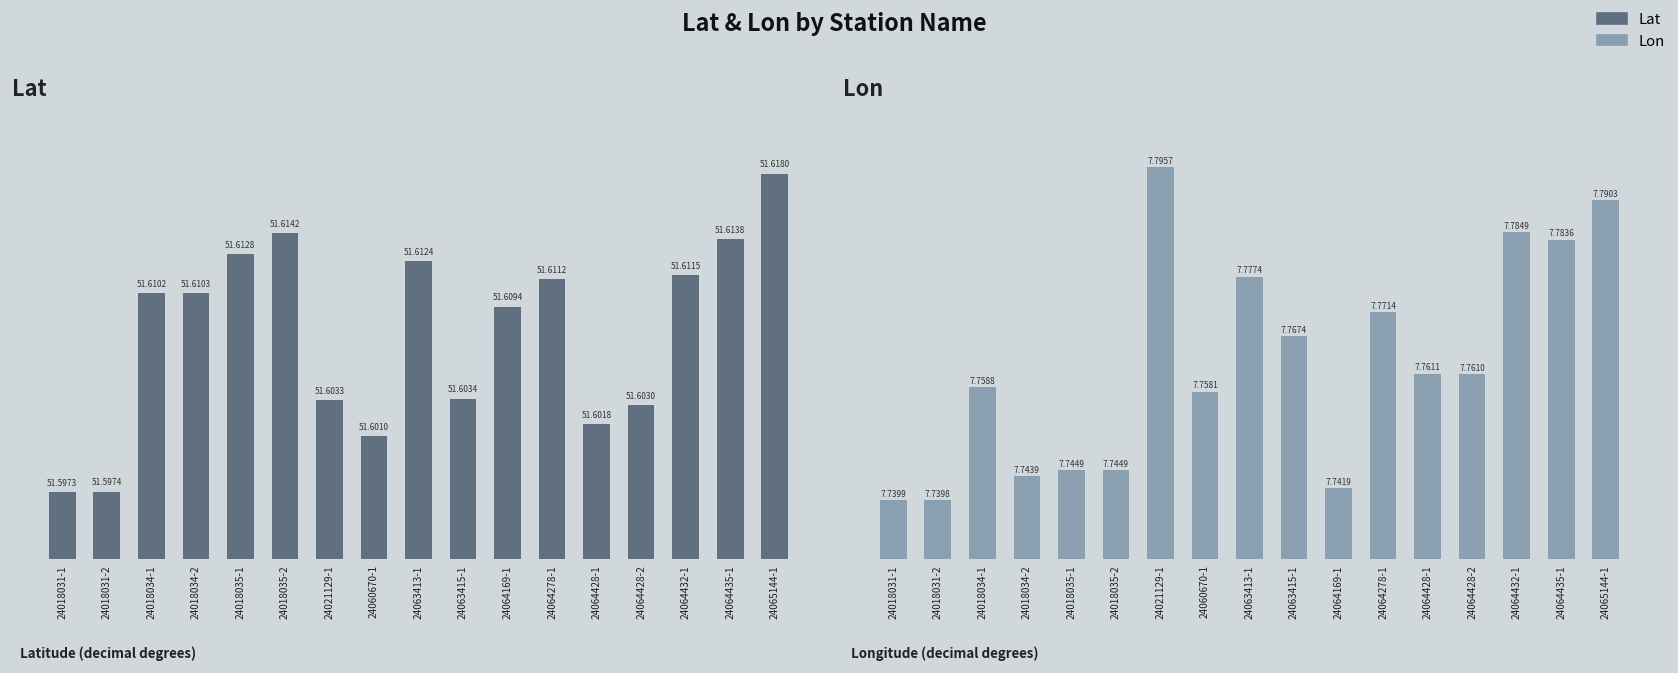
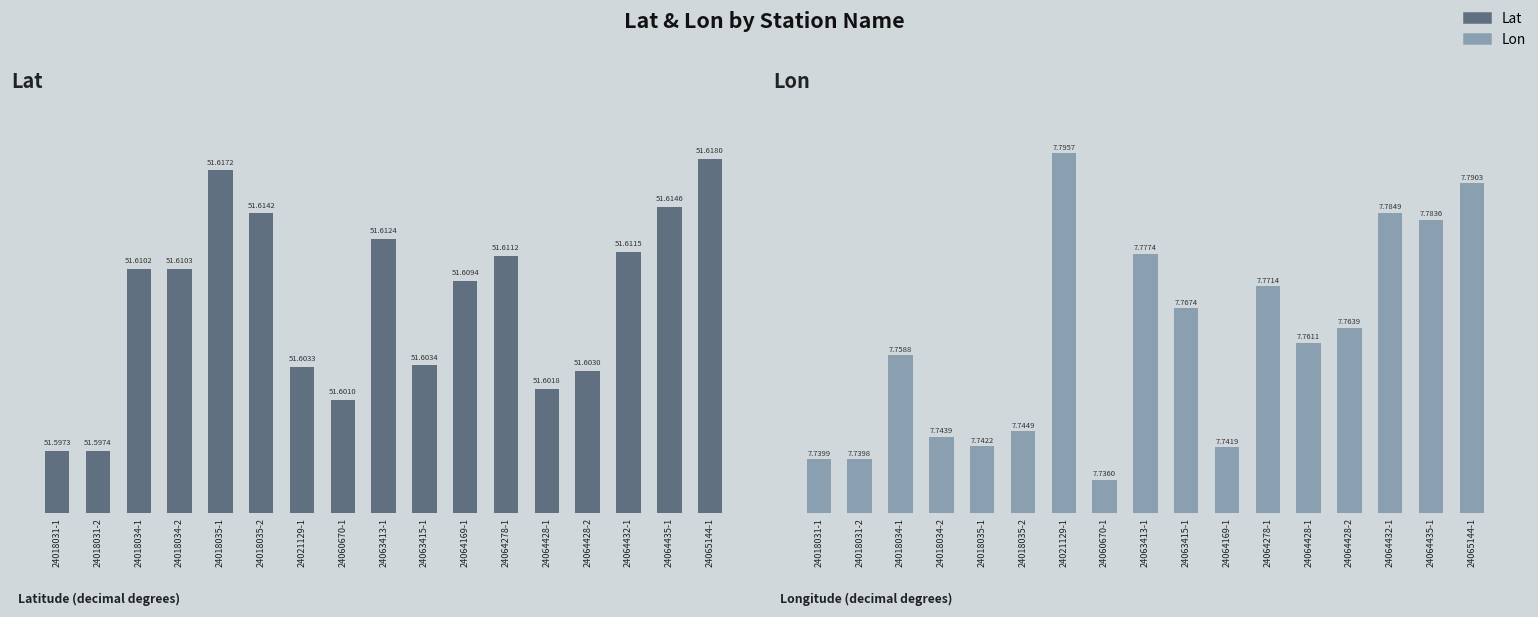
Lat, 24018035-1: 51.6128 -> 51.6172
Lat, 24064435-1: 51.6138 -> 51.6146
Lon, 24018035-1: 7.7449 -> 7.7422
Lon, 24060670-1: 7.7581 -> 7.7360
Lon, 24064428-2: 7.7610 -> 7.7639
